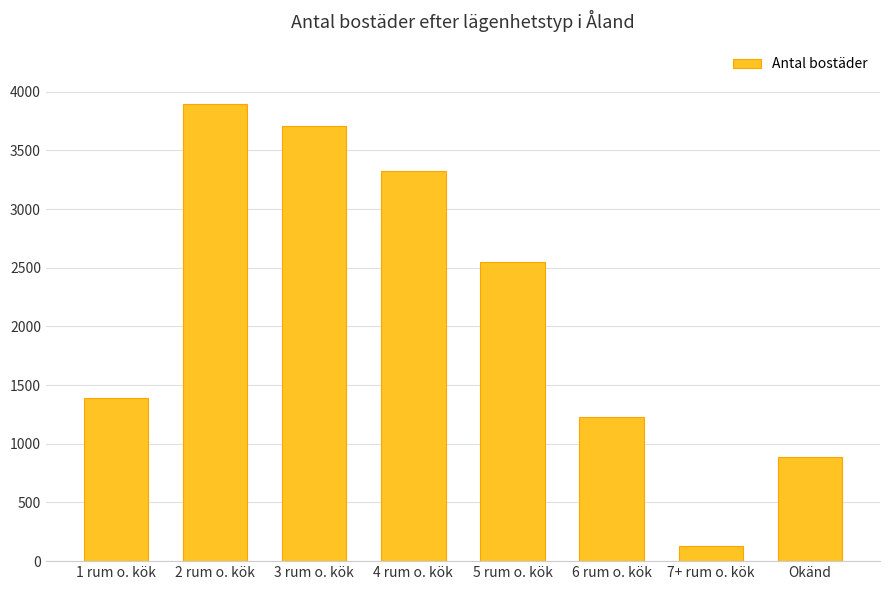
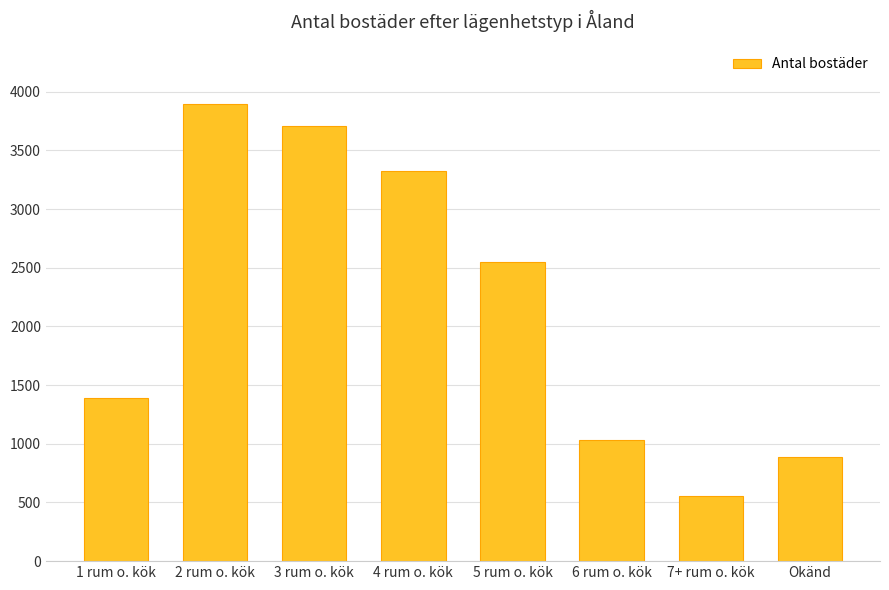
6 rum o. kök: 1220 -> 1030
7+ rum o. kök: 130 -> 560
